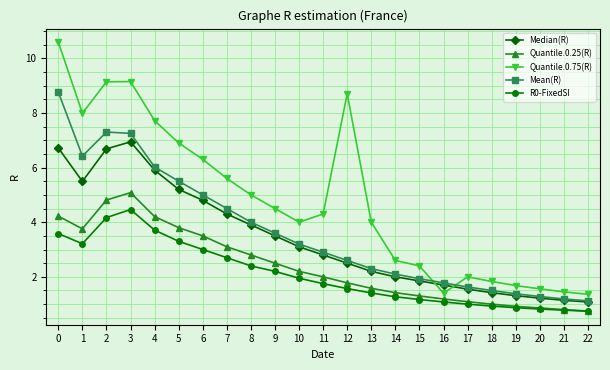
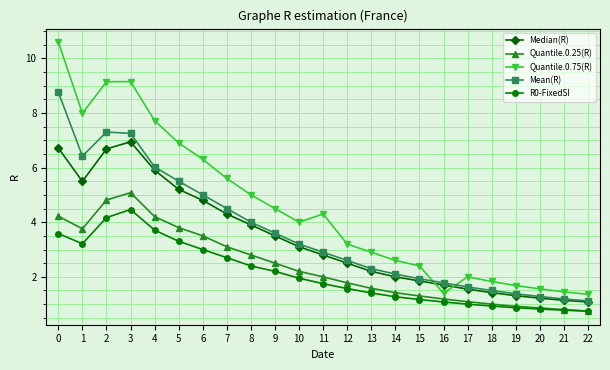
Quantile.0.75(R), 12: 8.7 -> 3.2
Quantile.0.75(R), 13: 4.0 -> 2.9
